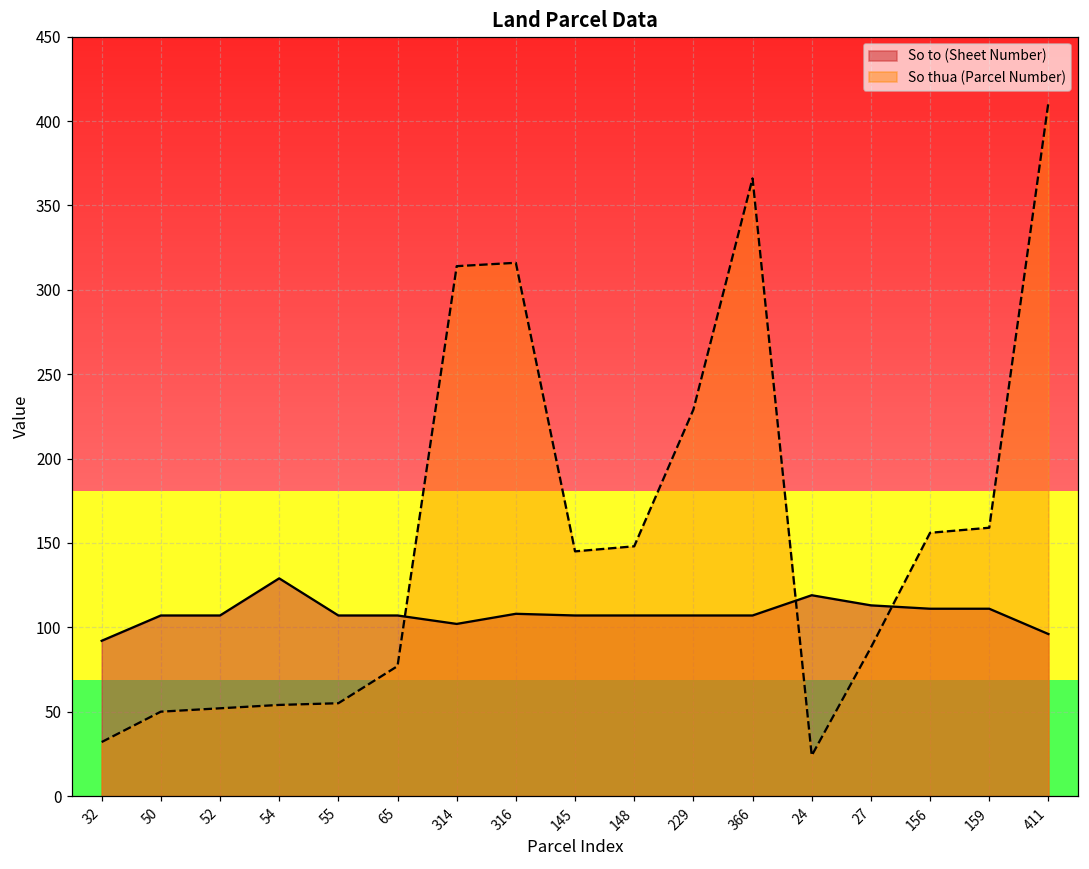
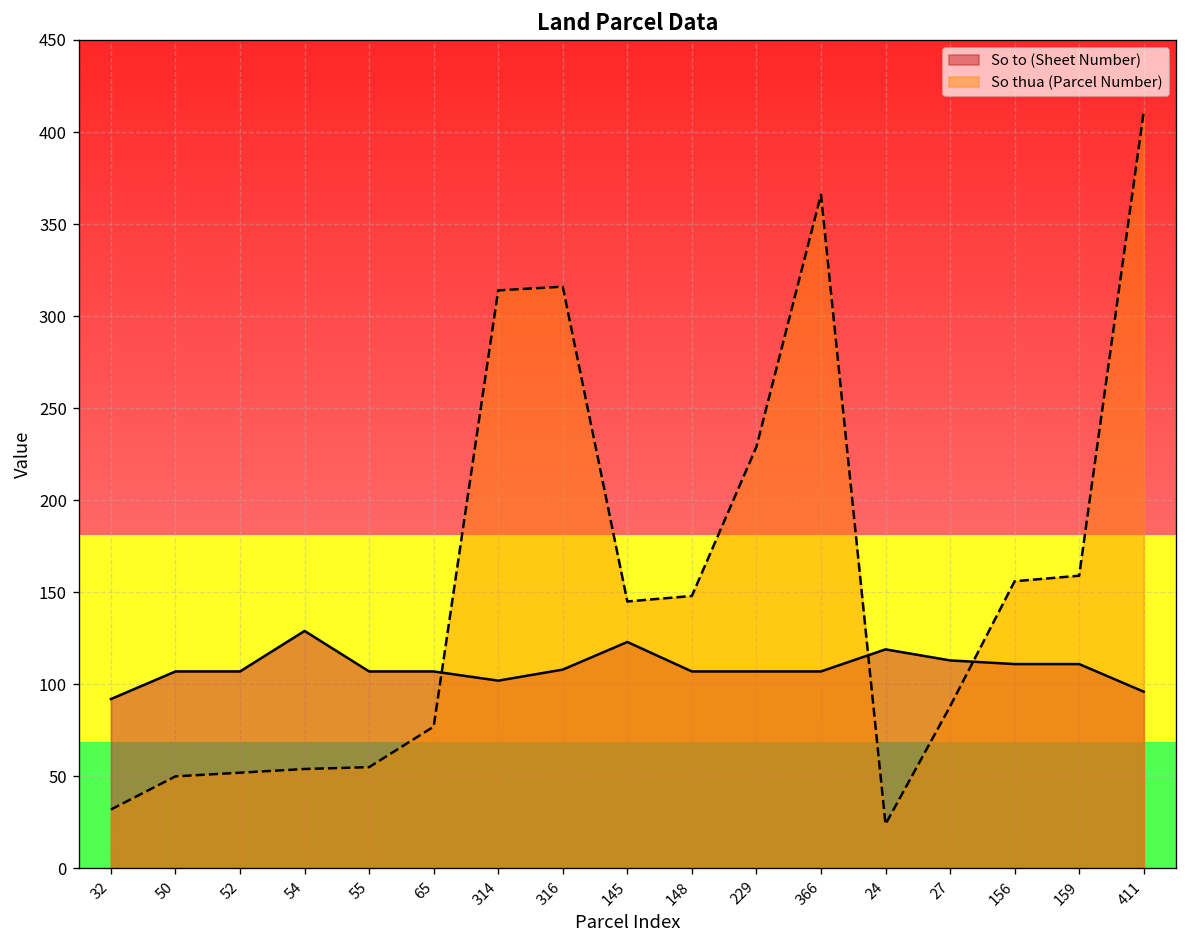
So to (Sheet Number), 145: 107 -> 123
